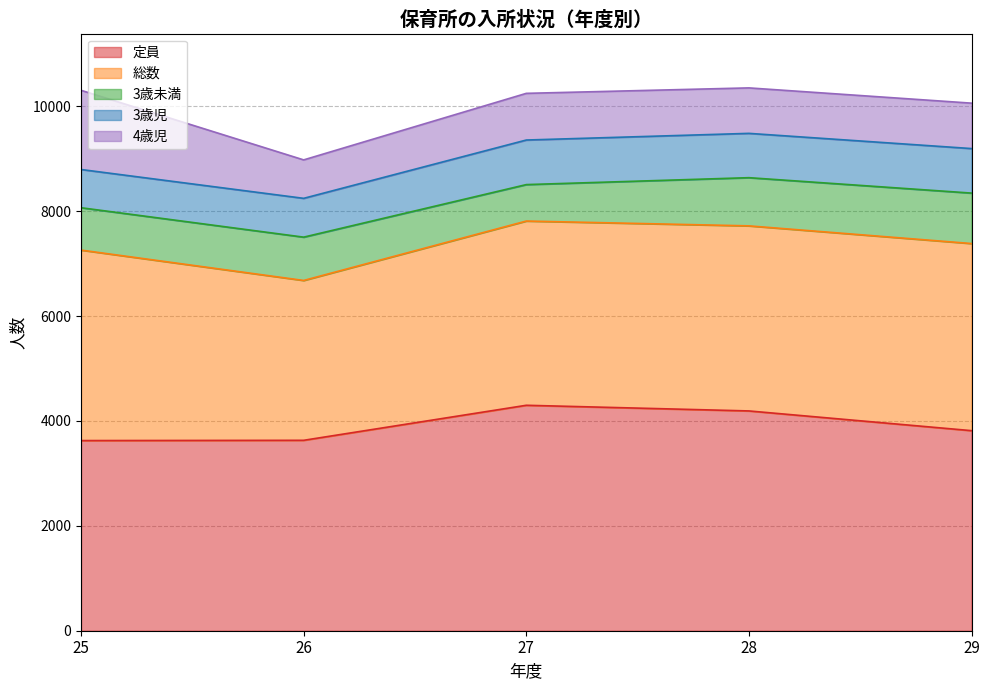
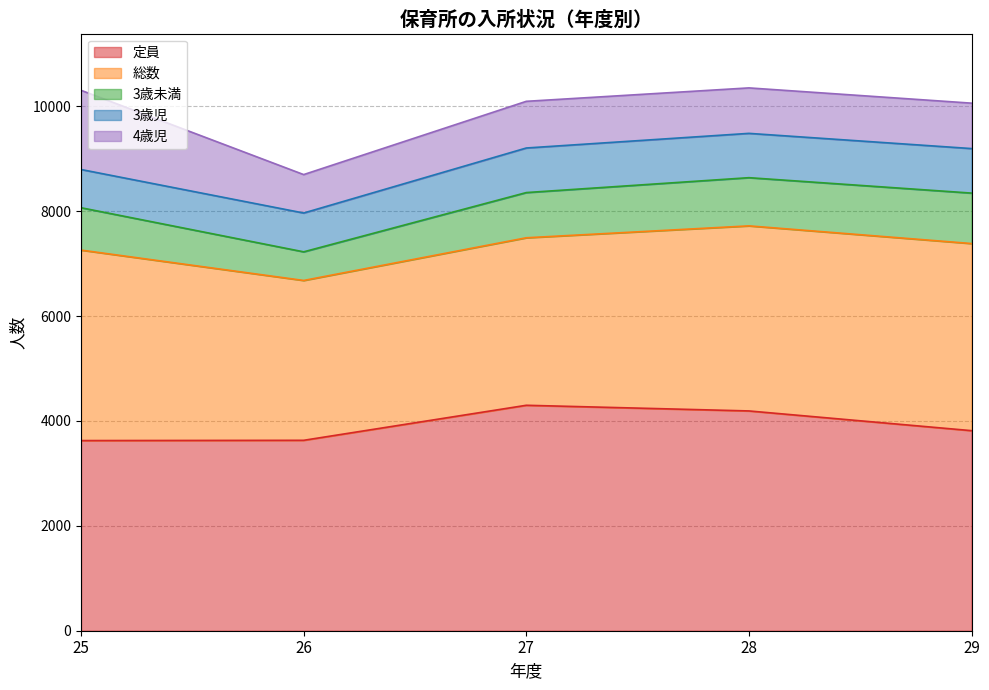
3歳未満, 26: 800 -> 500
総数, 27: 3500 -> 3200
3歳未満, 27: 700 -> 900
